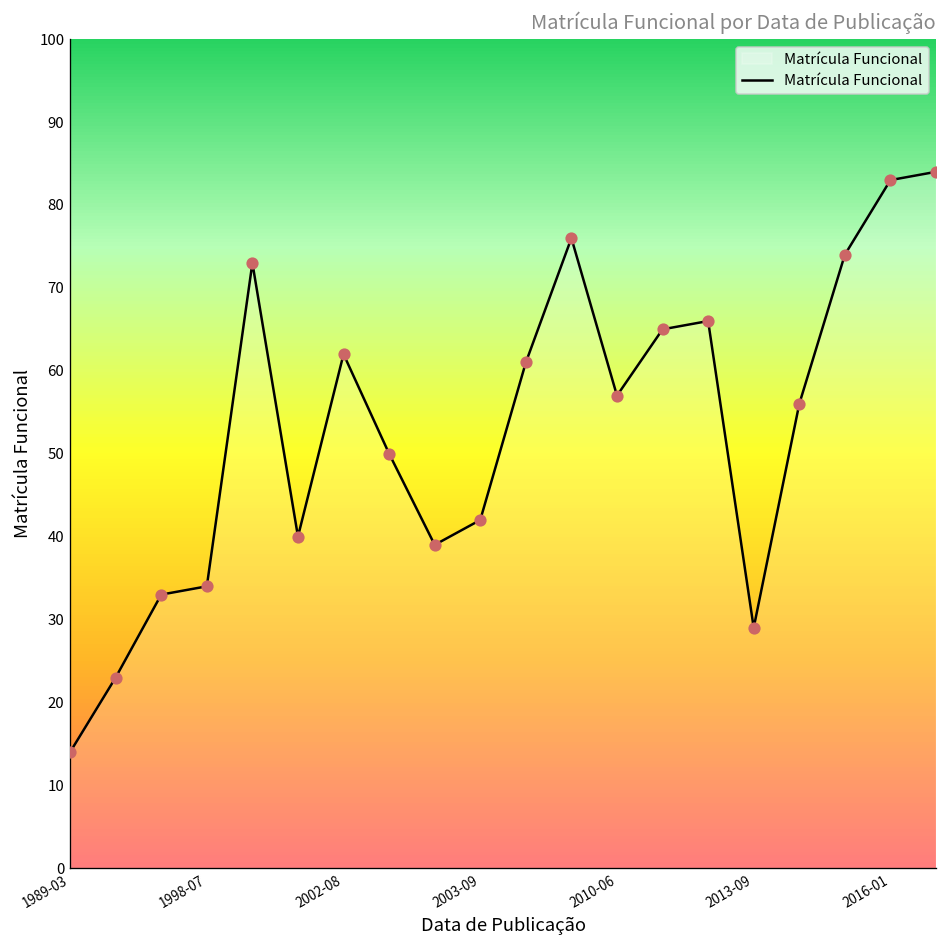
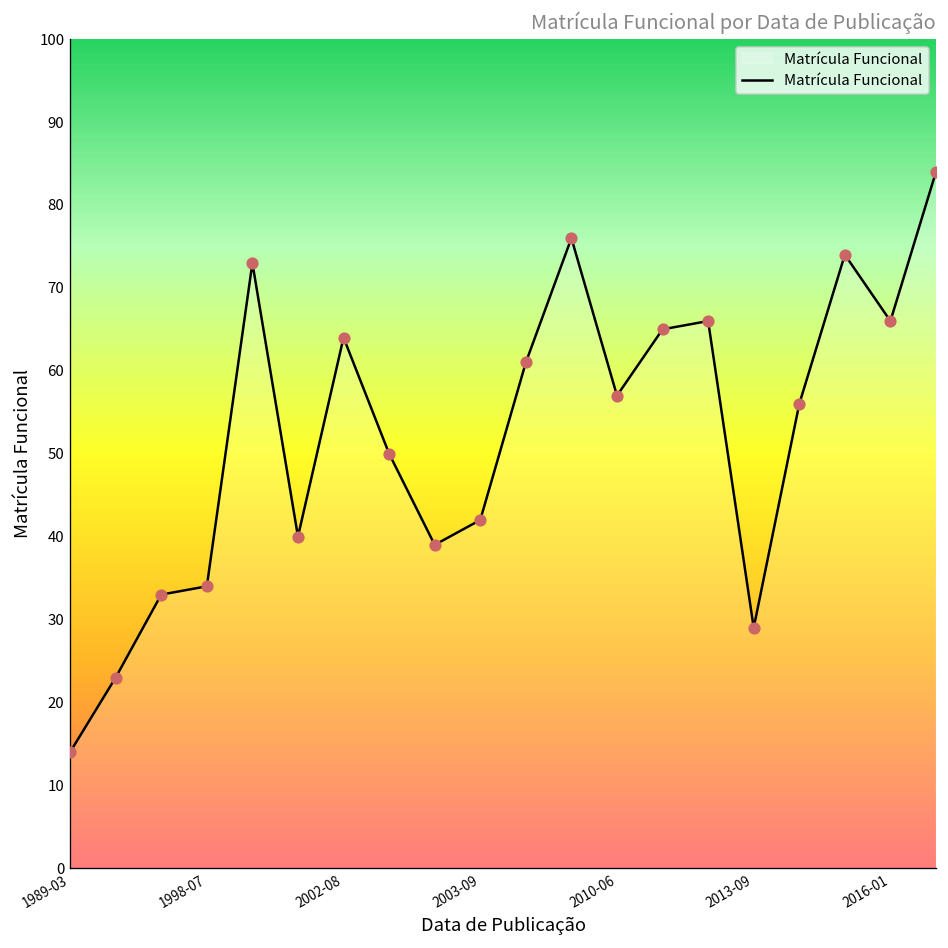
2002-08: 62 -> 64
2016-01: 83 -> 66
